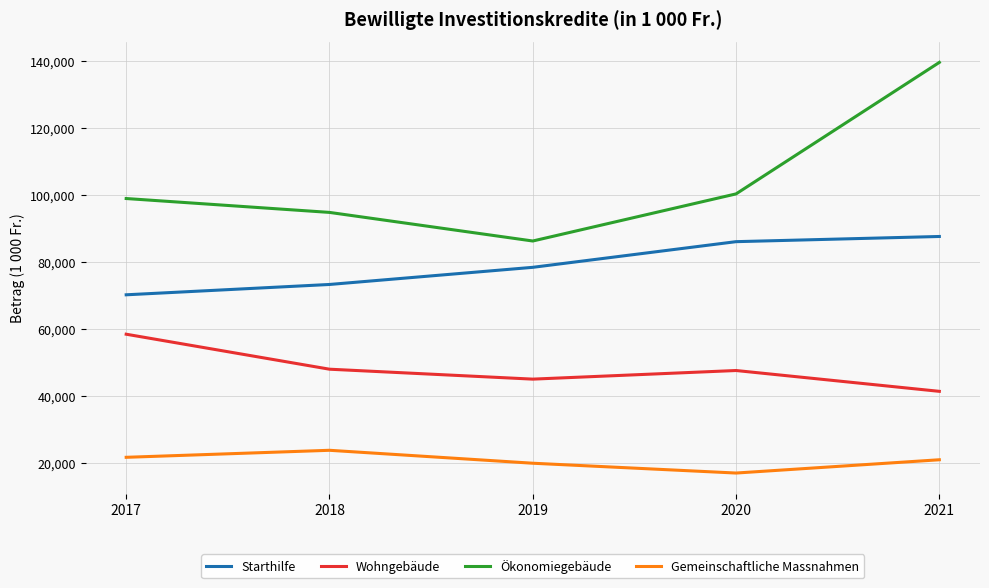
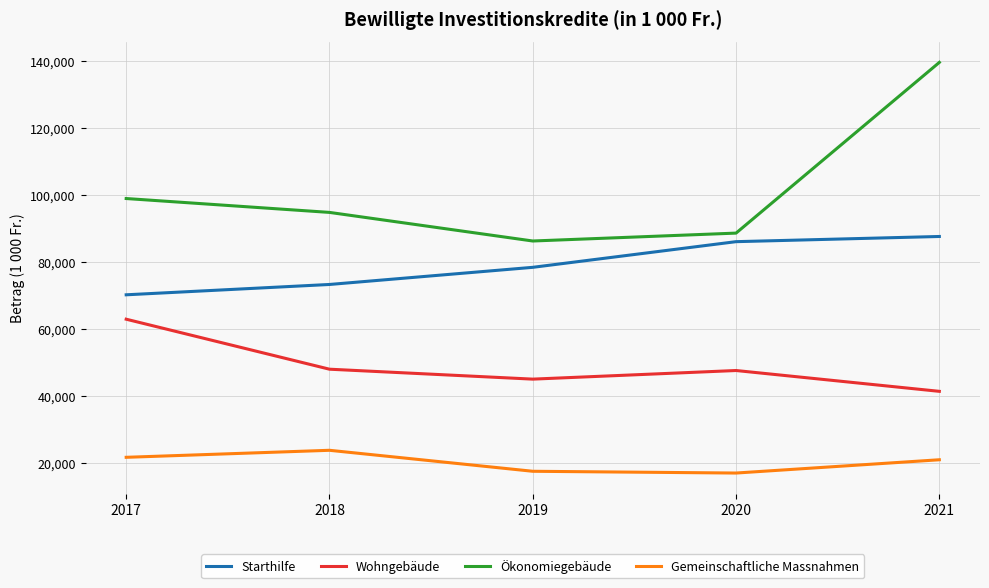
Wohngebäude, 2017: 58,000 -> 63,000
Gemeinschaftliche Massnahmen, 2019: 20,000 -> 18,000
Ökonomiegebäude, 2020: 100,000 -> 89,000
